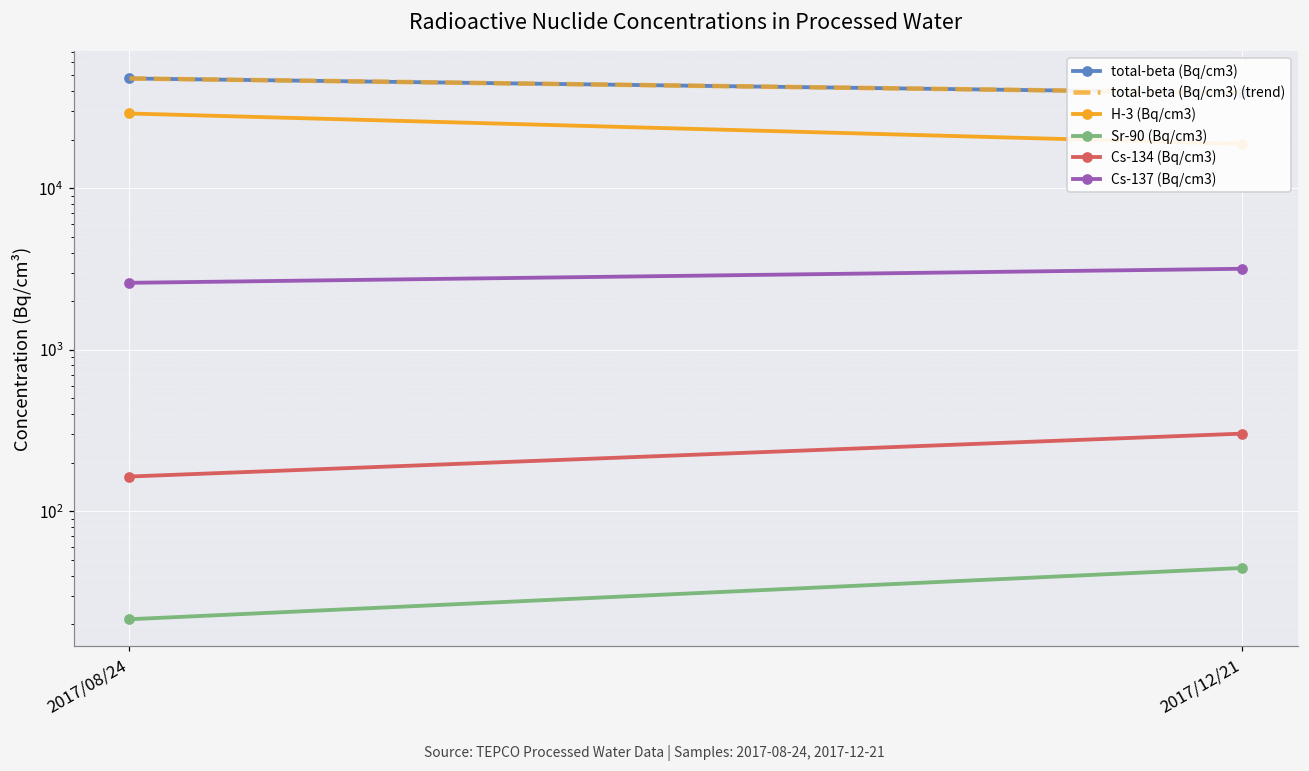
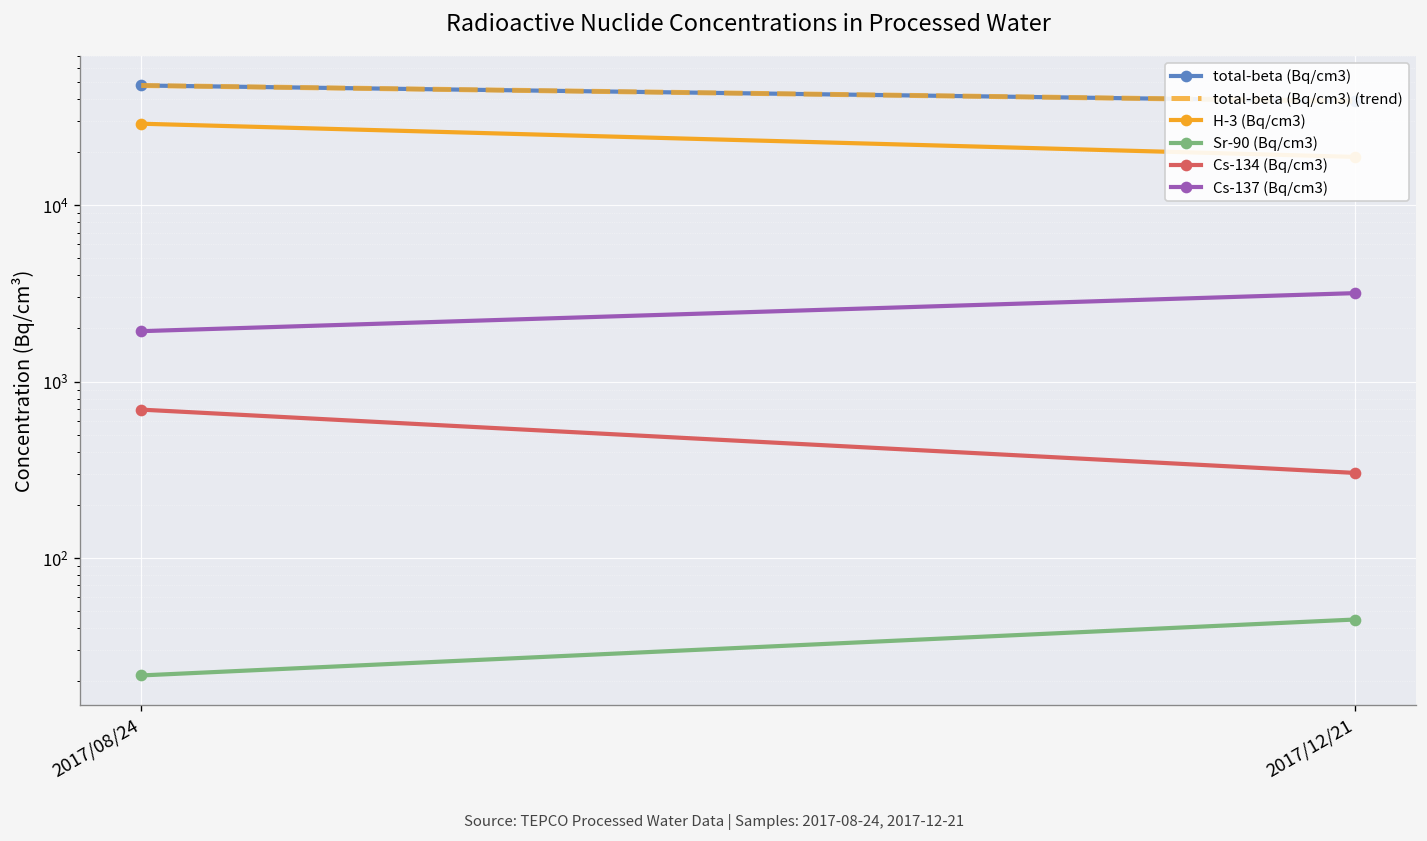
Cs-134 (Bq/cm3), 2017/08/24: 160 -> 700
Cs-137 (Bq/cm3), 2017/08/24: 2600 -> 1900
